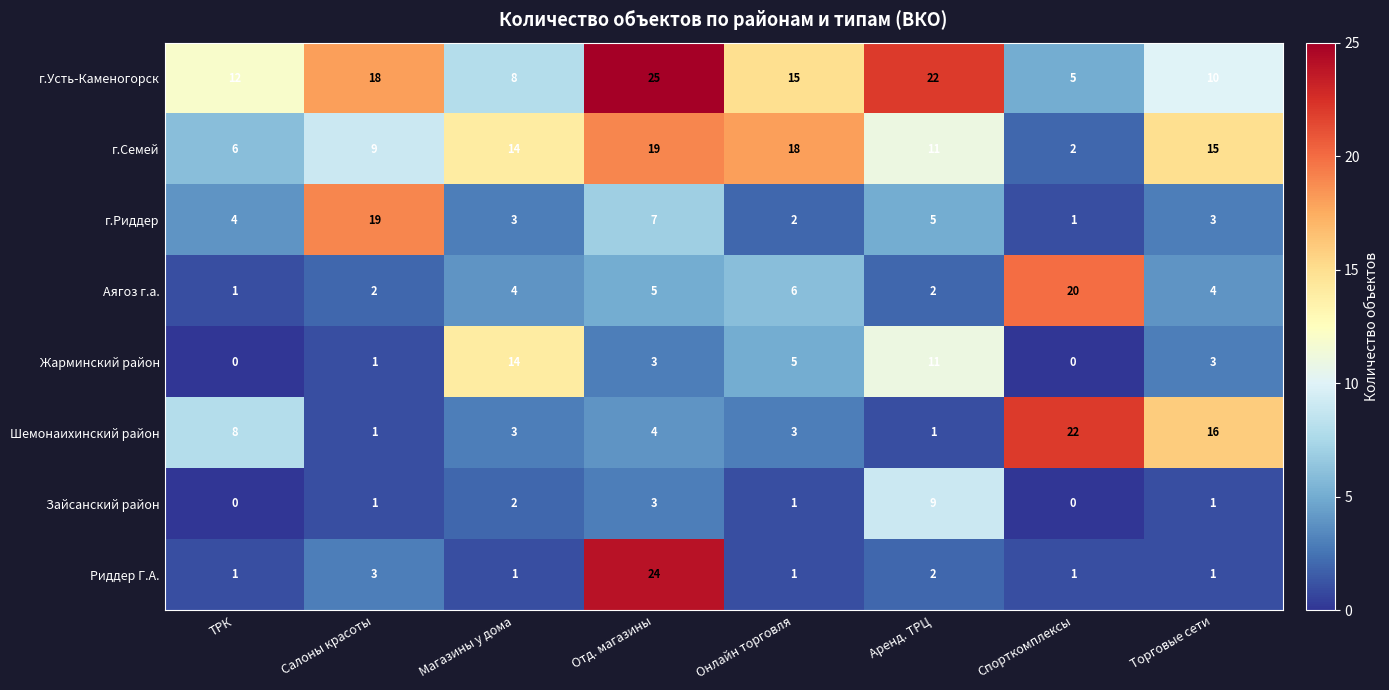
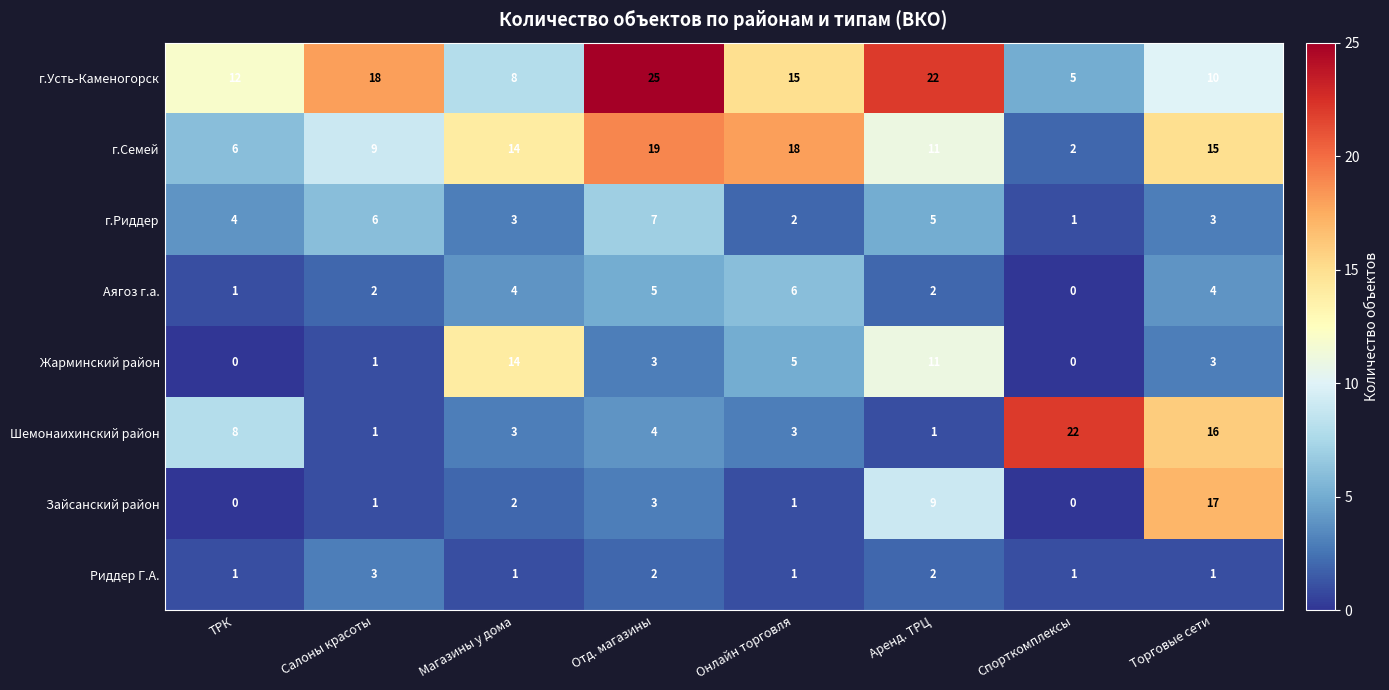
г.Риддер, Салоны красоты: 19 -> 6
Аягоз г.а., Спорткомплексы: 20 -> 0
Зайсанский район, Торговые сети: 1 -> 17
Риддер Г.А., Отд. магазины: 24 -> 2
